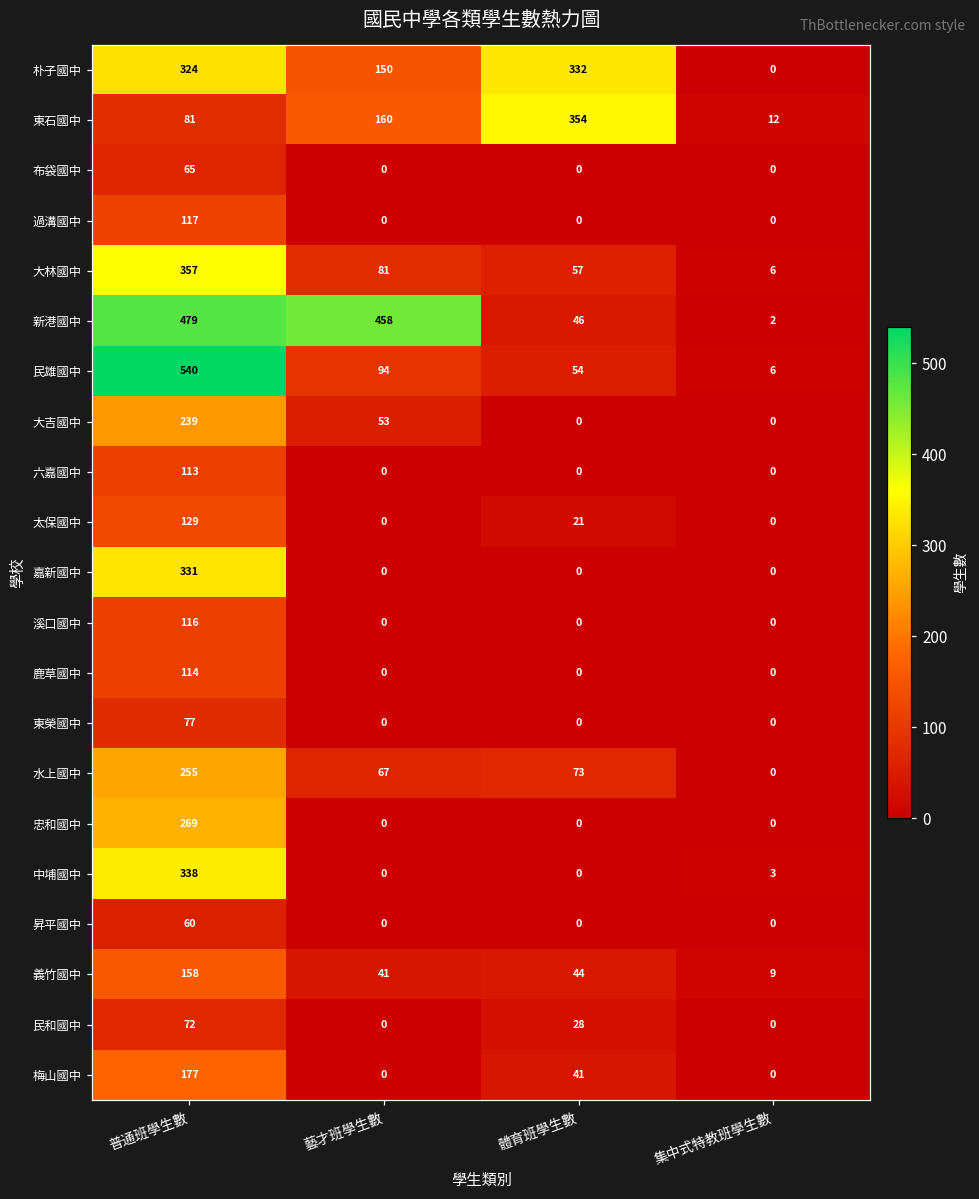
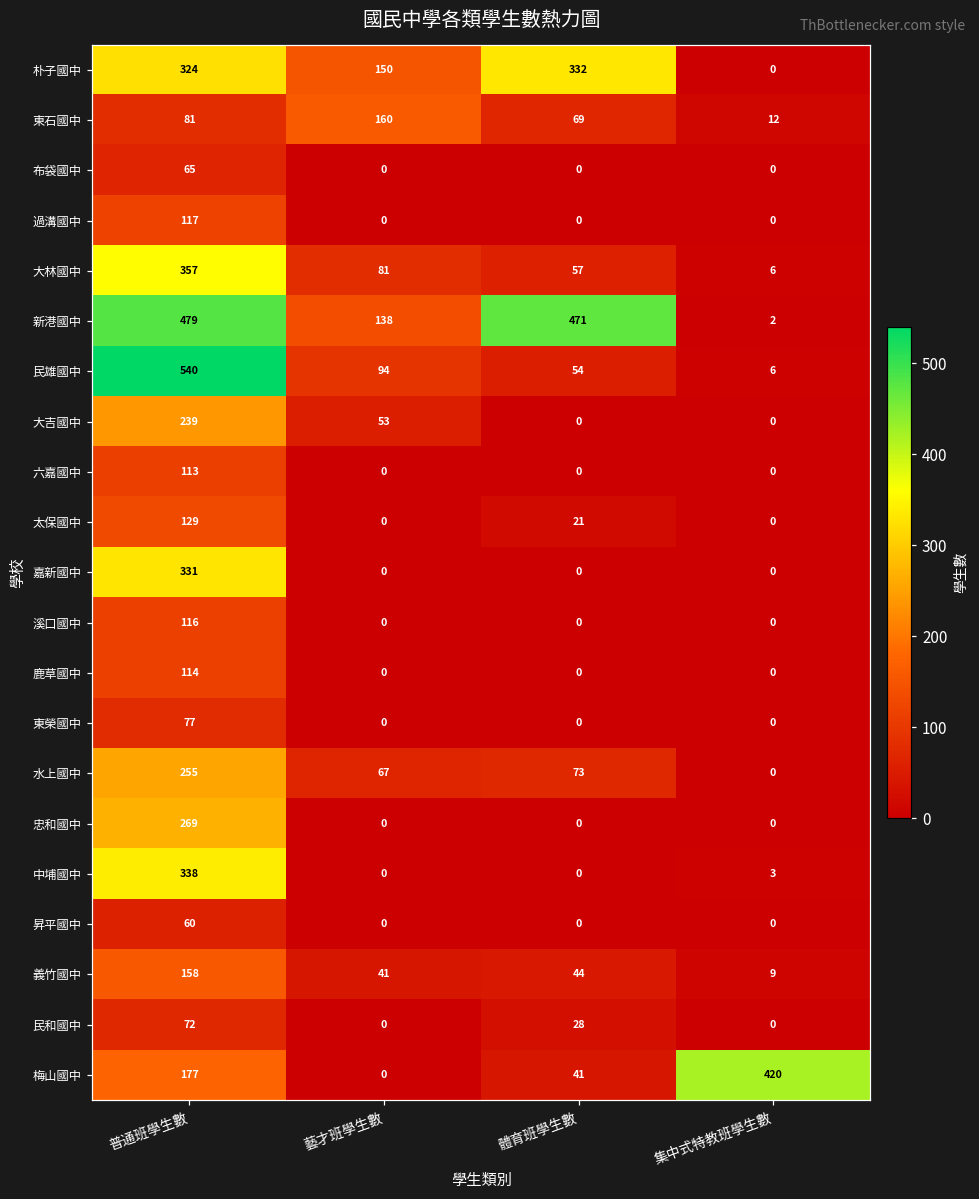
東石國中, 體育班學生數: 354 -> 69
新港國中, 藝才班學生數: 458 -> 138
新港國中, 體育班學生數: 46 -> 471
梅山國中, 集中式特教班學生數: 0 -> 420
